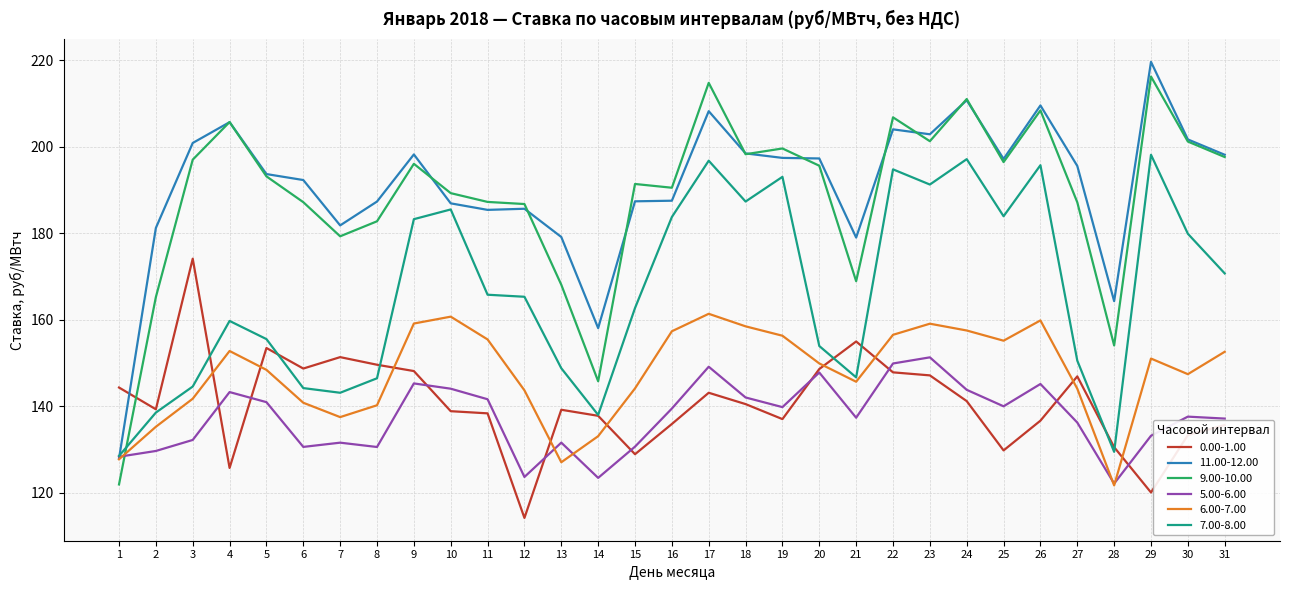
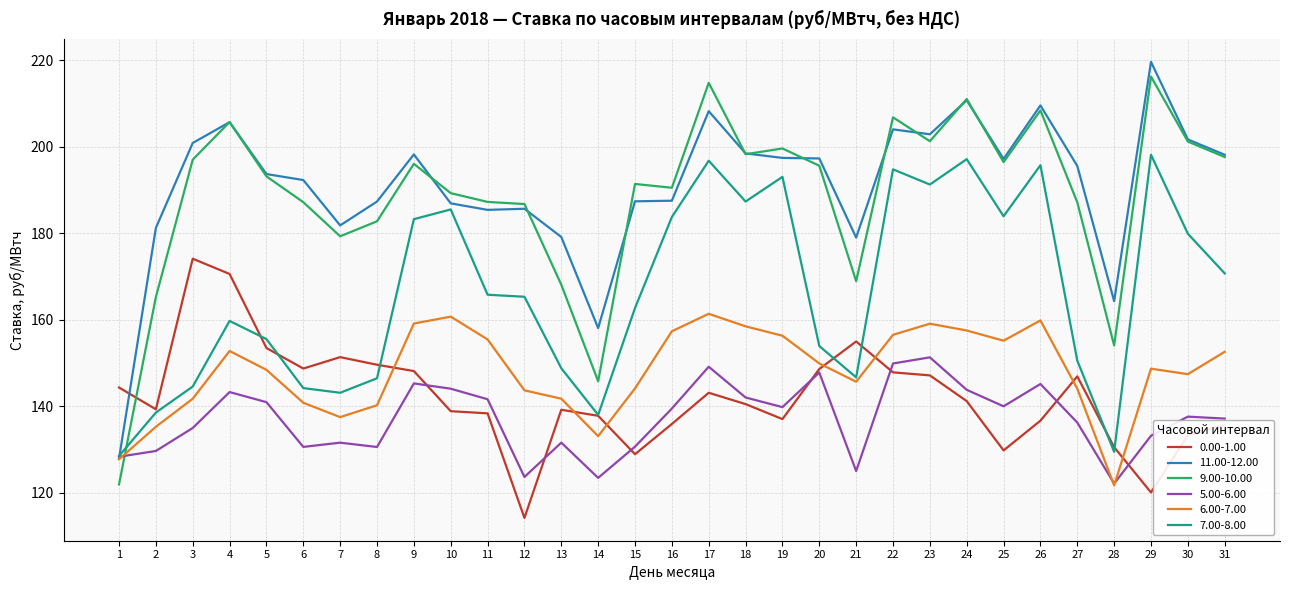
5.00-6.00, 3: 132 -> 135
0.00-1.00, 4: 126 -> 171
6.00-7.00, 13: 127 -> 142
5.00-6.00, 21: 137 -> 125
6.00-7.00, 29: 151 -> 149
